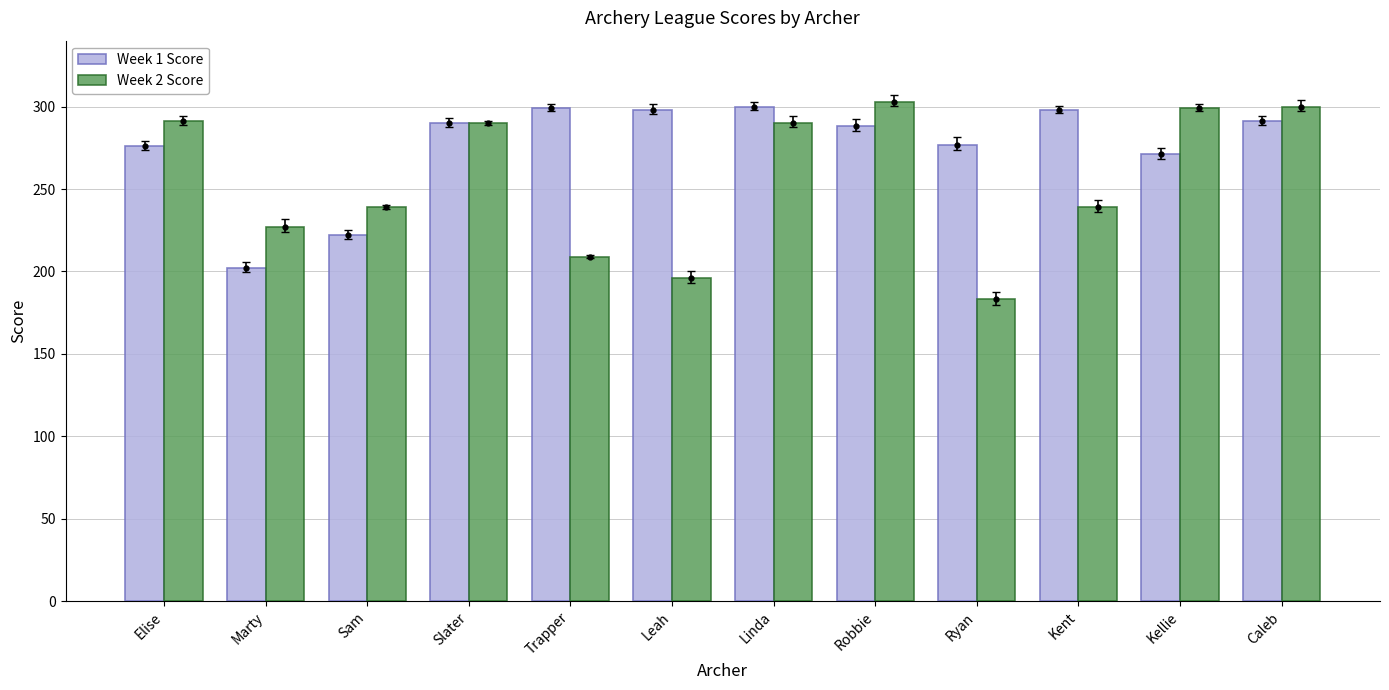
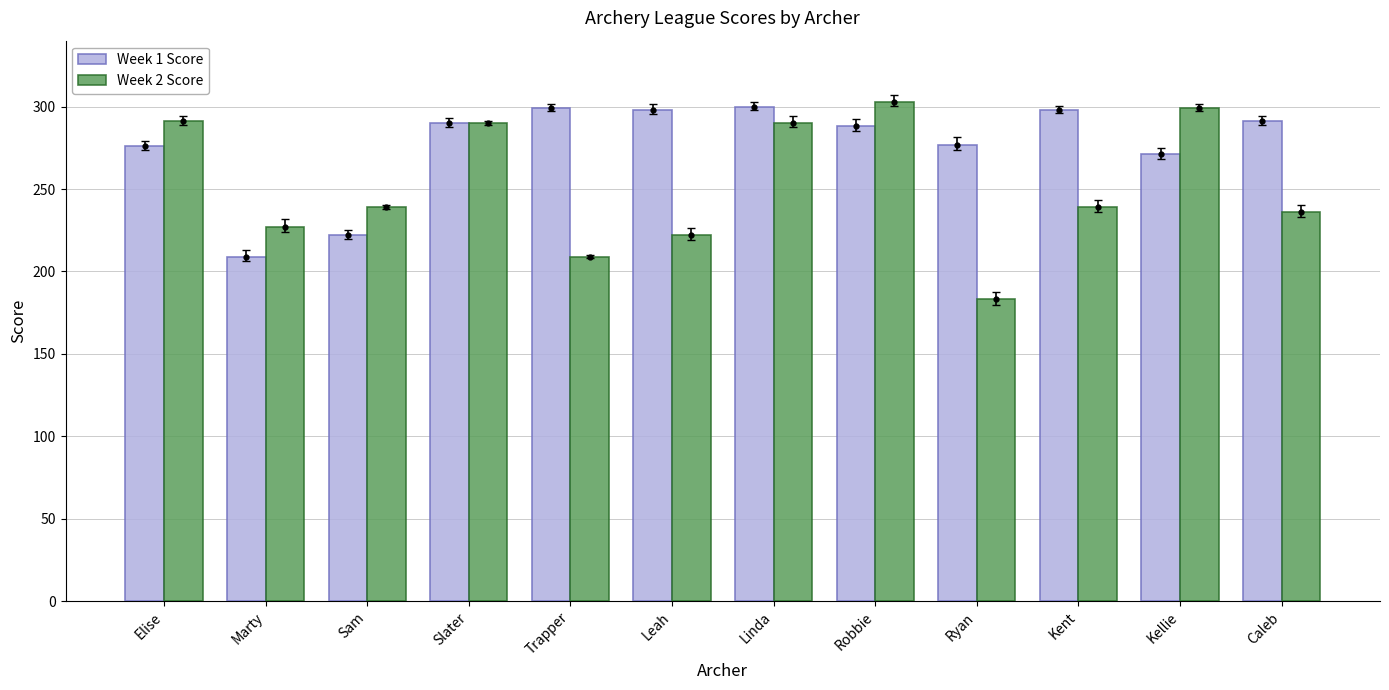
Week 1 Score, Marty: 202 -> 209
Week 2 Score, Leah: 196 -> 222
Week 2 Score, Caleb: 300 -> 236
